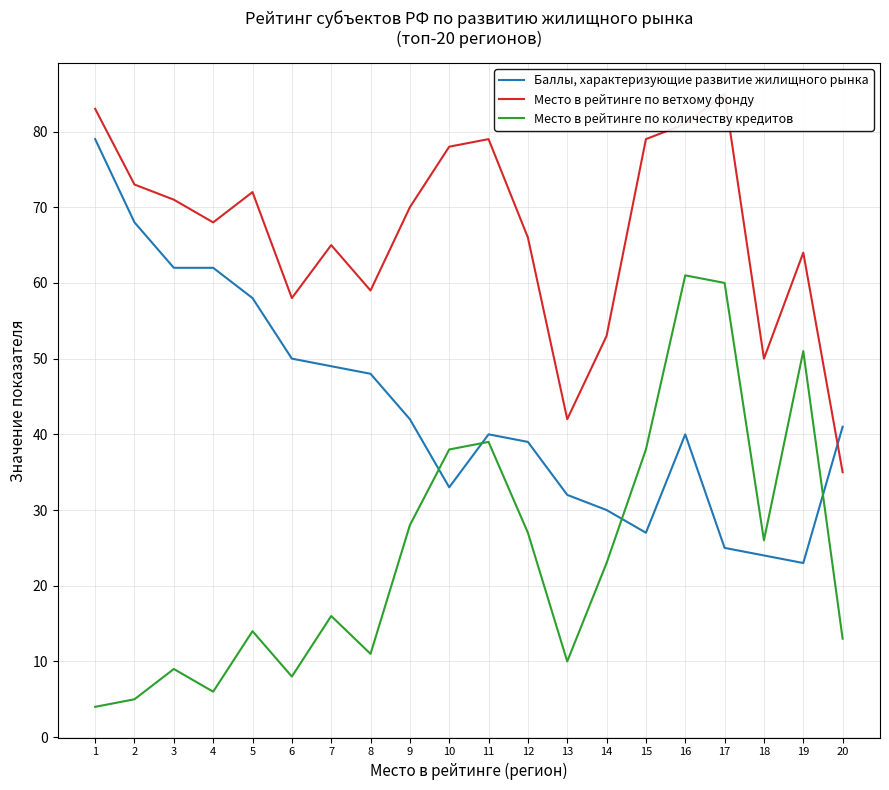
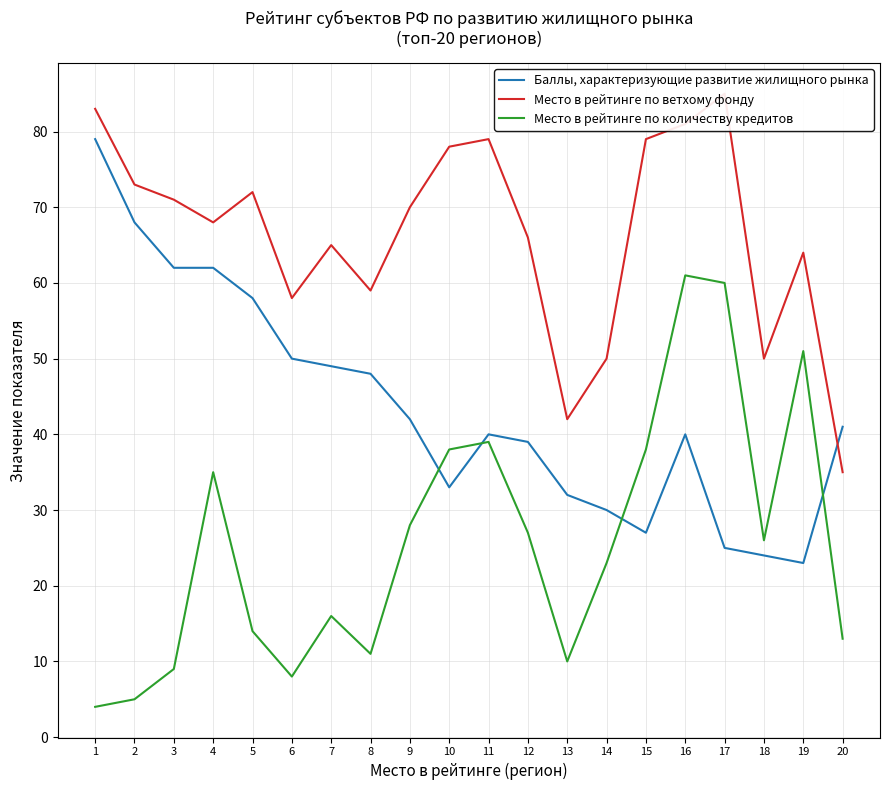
Место в рейтинге по количеству кредитов, 4: 6 -> 35
Место в рейтинге по ветхому фонду, 14: 53 -> 50
